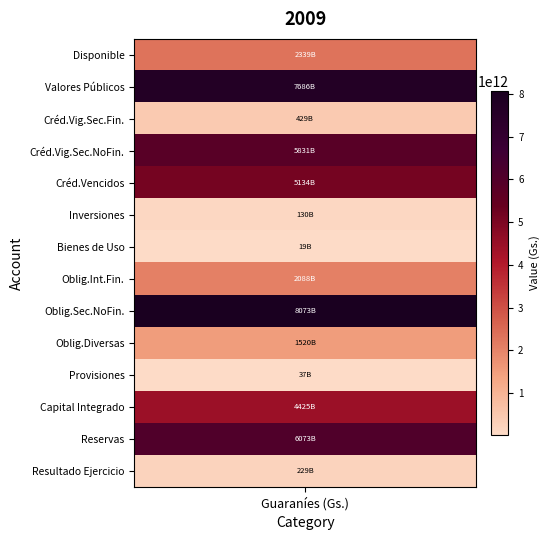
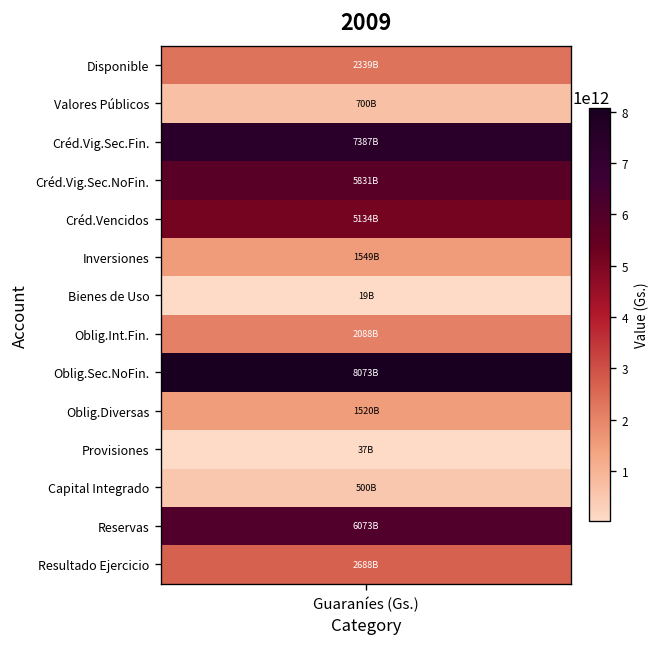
Valores Públicos, Guaraníes (Gs.): 7686B -> 700B
Créd.Vig.Sec.Fin., Guaraníes (Gs.): 429B -> 7387B
Inversiones, Guaraníes (Gs.): 130B -> 1549B
Capital Integrado, Guaraníes (Gs.): 4425B -> 500B
Resultado Ejercicio, Guaraníes (Gs.): 229B -> 2688B
